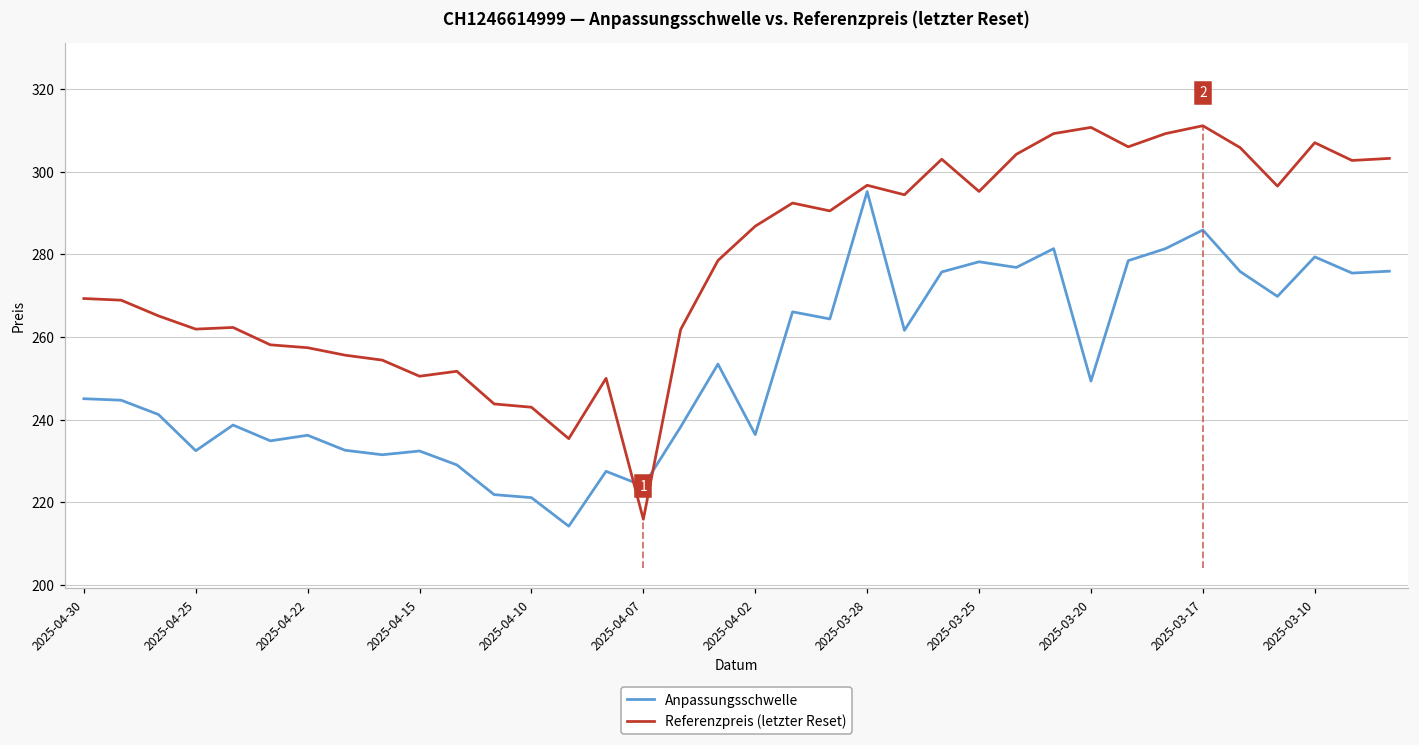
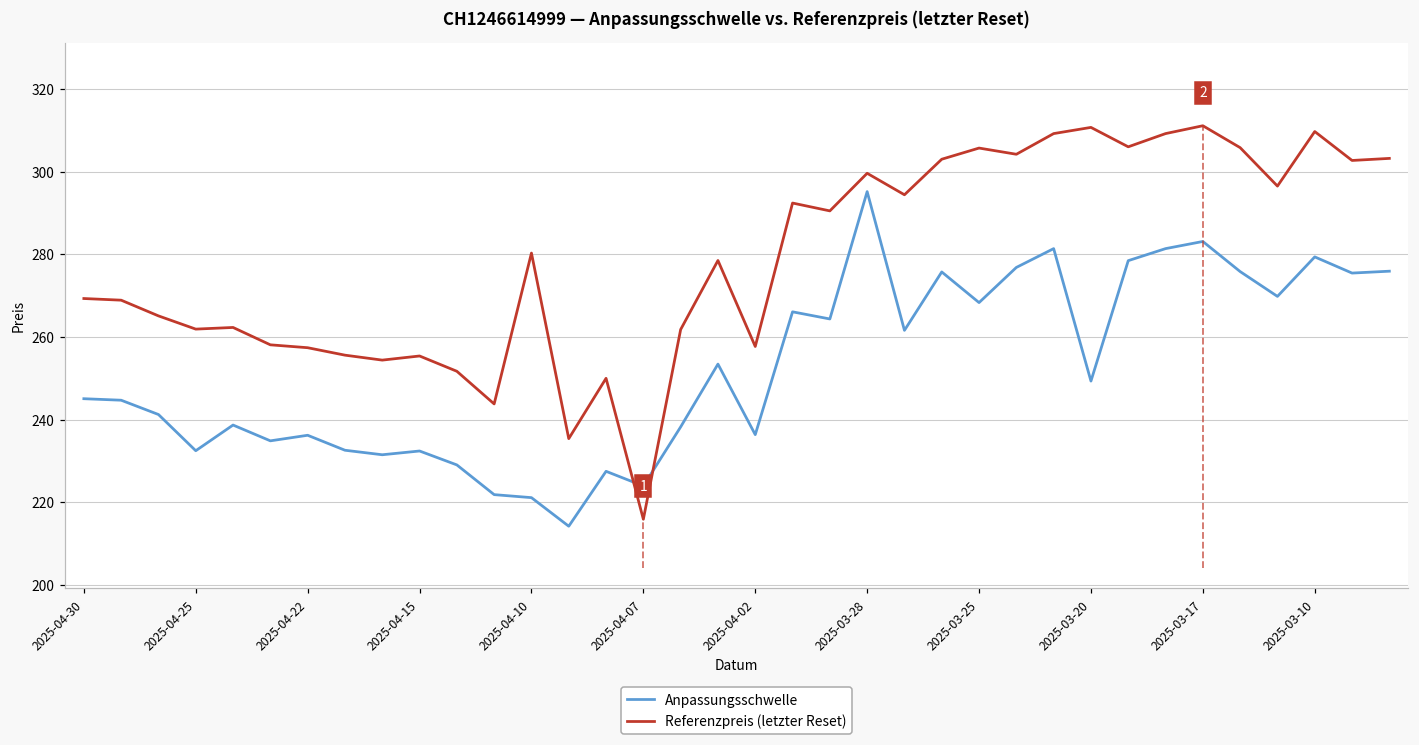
Referenzpreis (letzter Reset), 2025-04-15: 251 -> 255
Referenzpreis (letzter Reset), 2025-04-10: 243 -> 280
Referenzpreis (letzter Reset), 2025-04-02: 287 -> 258
Referenzpreis (letzter Reset), 2025-03-28: 297 -> 300
Anpassungsschwelle, 2025-03-25: 278 -> 268
Referenzpreis (letzter Reset), 2025-03-25: 295 -> 306
Anpassungsschwelle, 2025-03-17: 286 -> 283
Referenzpreis (letzter Reset), 2025-03-10: 307 -> 310
